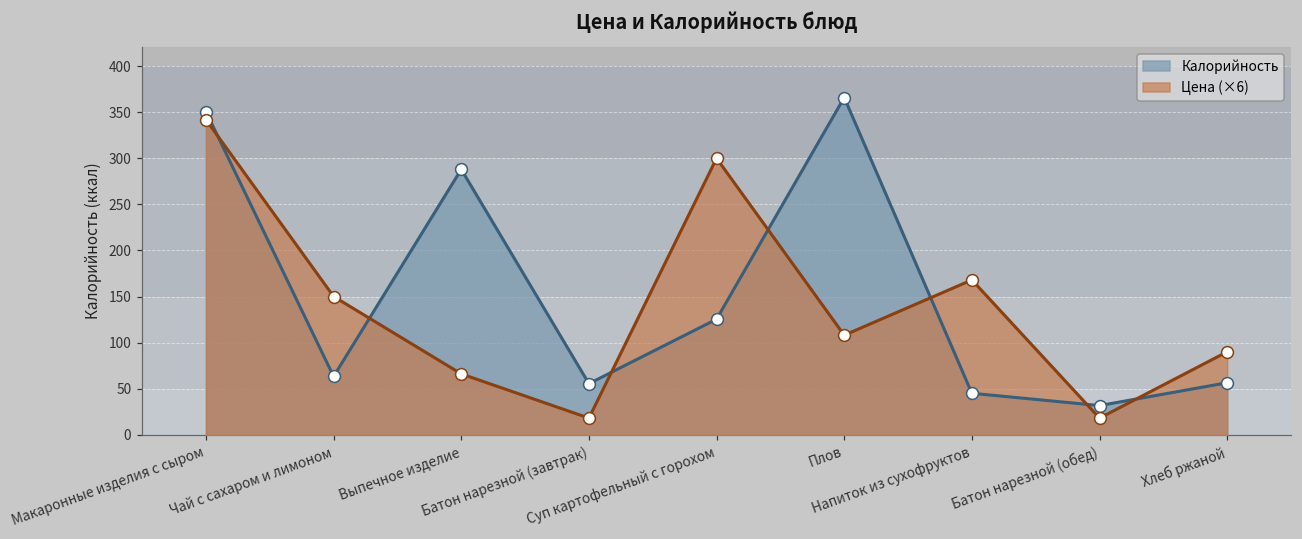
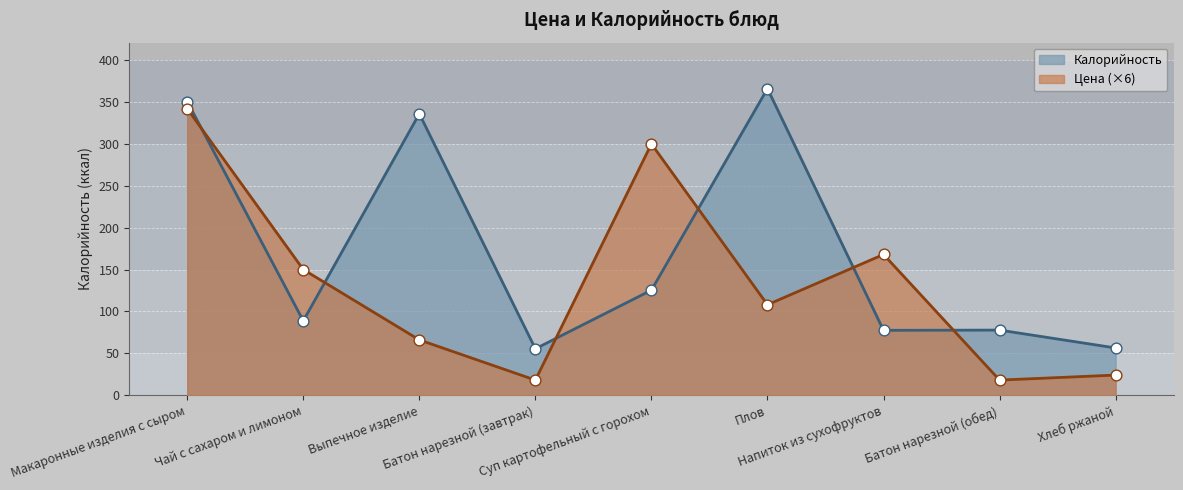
Калорийность, Чай с сахаром и лимоном: 60 -> 90
Калорийность, Выпечное изделие: 290 -> 340
Калорийность, Напиток из сухофруктов: 40 -> 80
Калорийность, Батон нарезной (обед): 30 -> 80
Цена (×6), Хлеб ржаной: 90 -> 20
